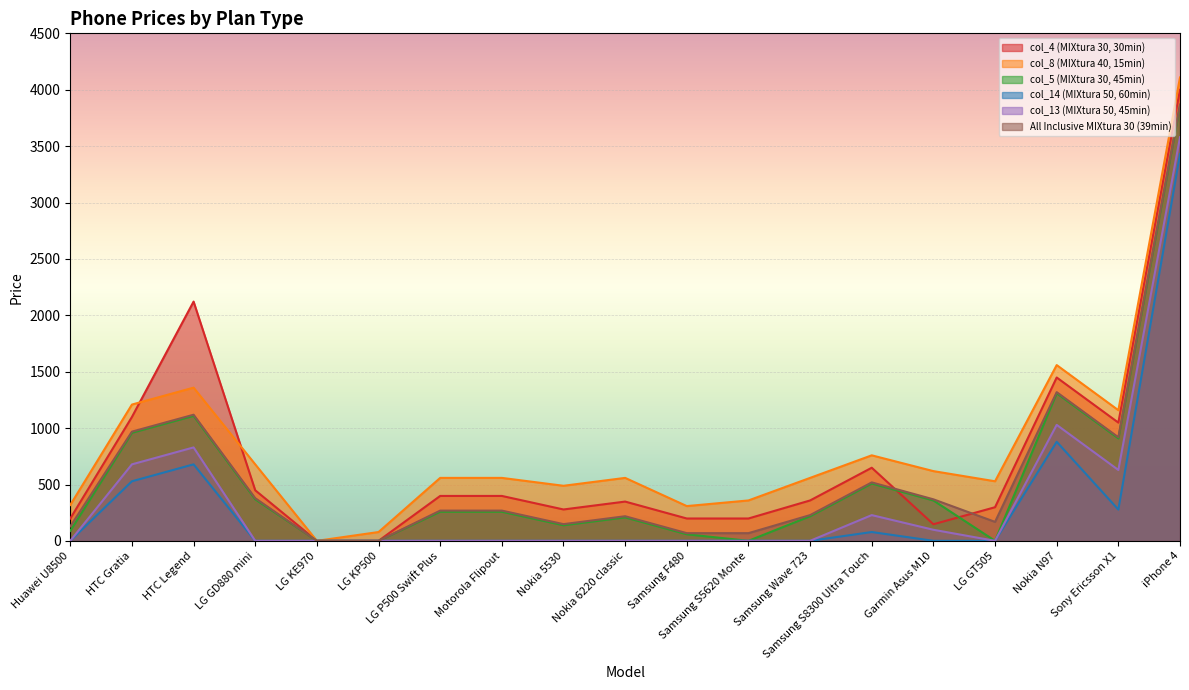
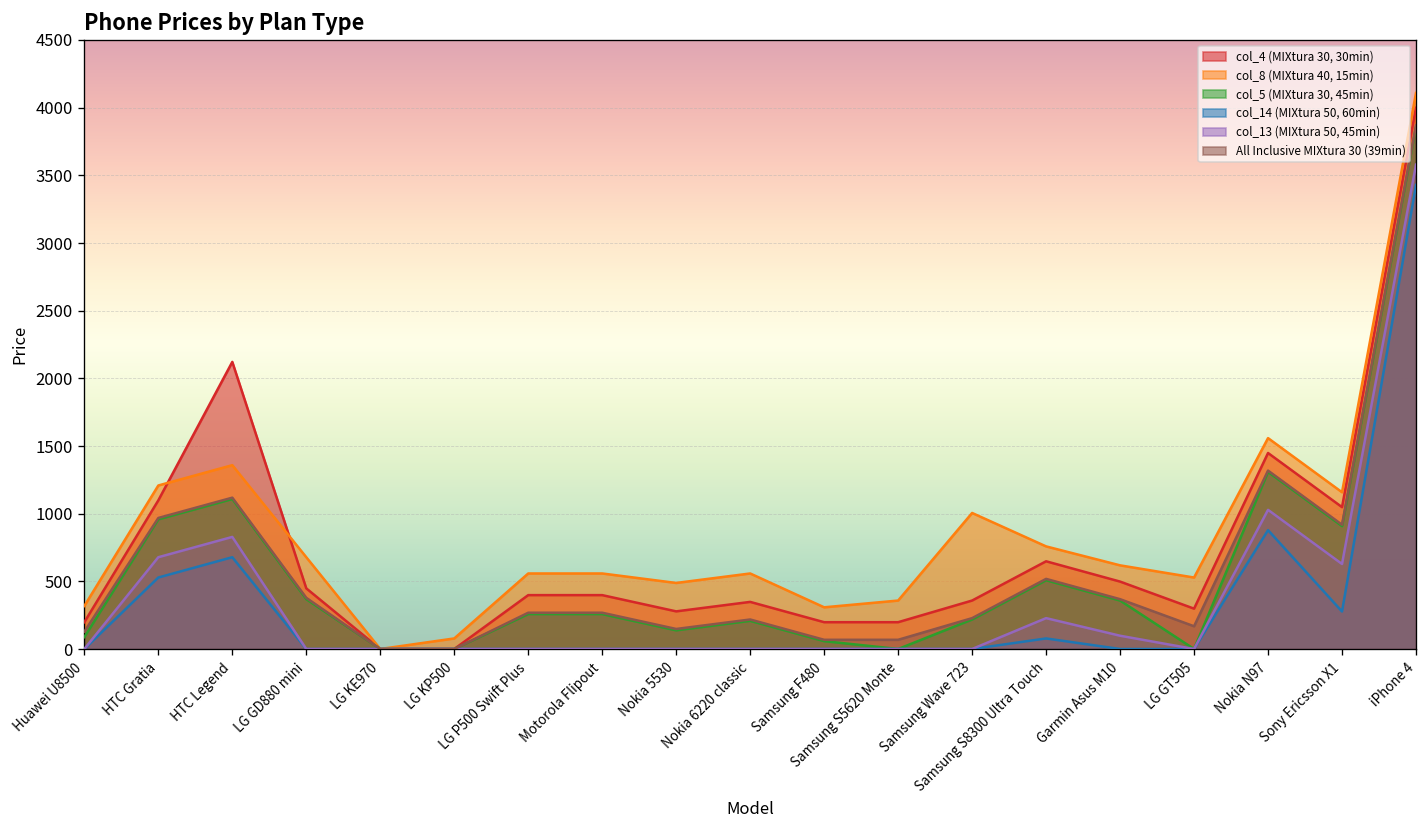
col_8 (MIXtura 40, 15min), Samsung Wave 723: 560 -> 1010
col_4 (MIXtura 30, 30min), Garmin Asus M10: 150 -> 500
